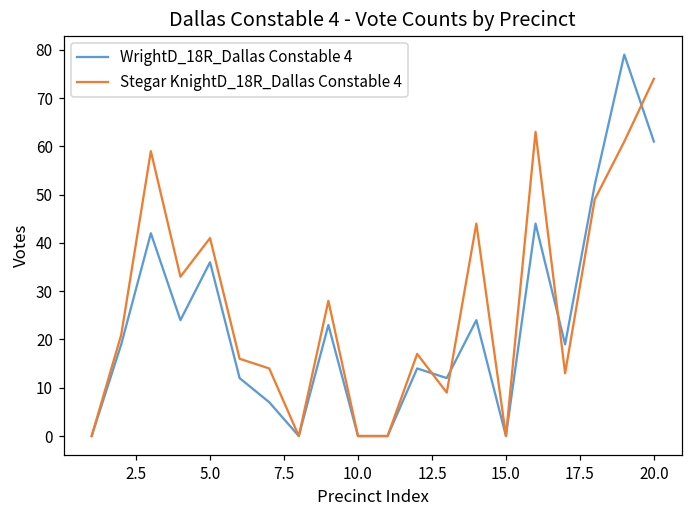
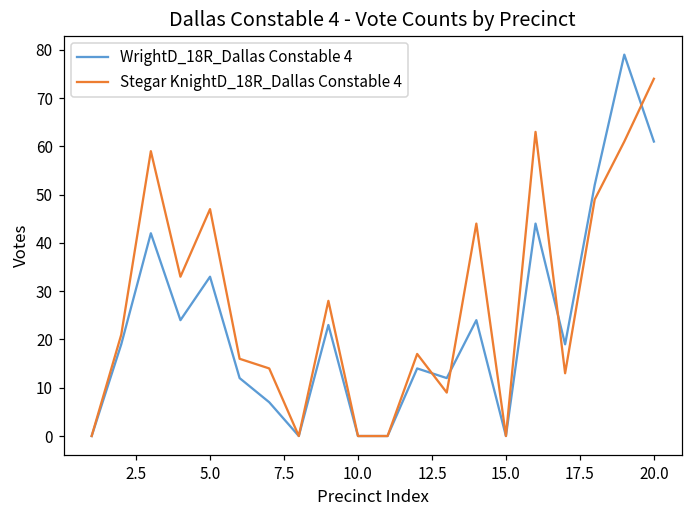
WrightD_18R_Dallas Constable 4, 5.0: 36 -> 33
Stegar KnightD_18R_Dallas Constable 4, 5.0: 41 -> 47
